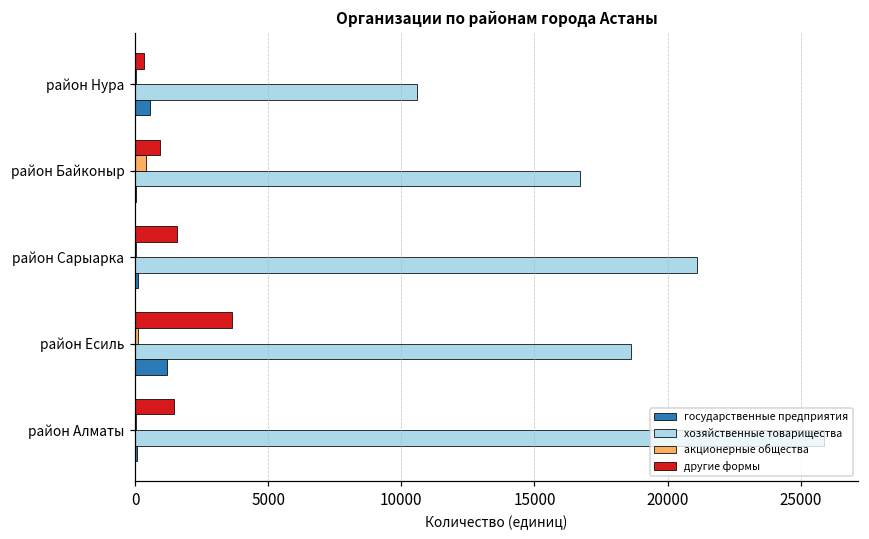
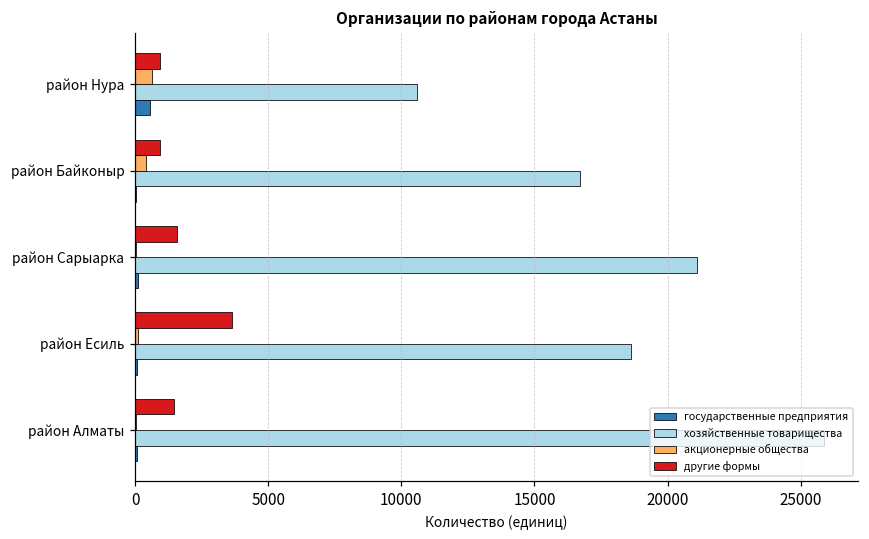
другие формы, район Нура: 300 -> 900
акционерные общества, район Нура: 0 -> 600
государственные предприятия, район Есиль: 1200 -> 100
